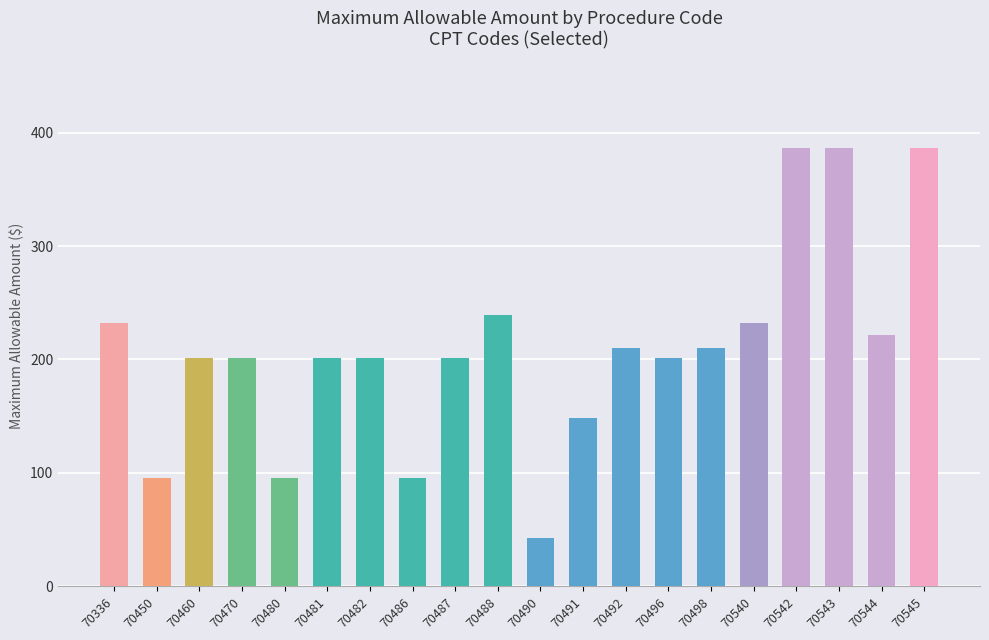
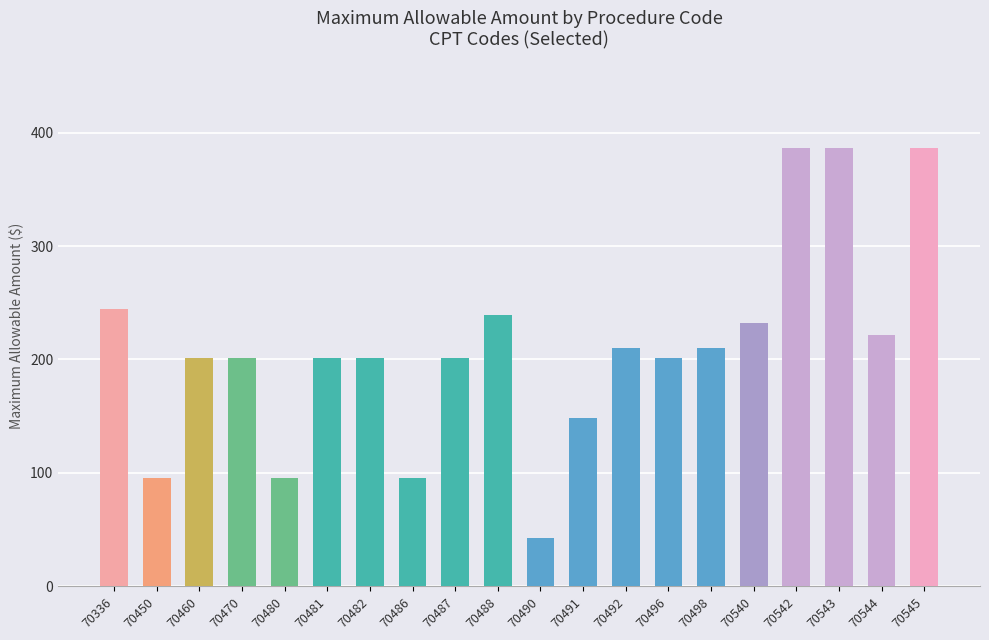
70336: 233 -> 245
